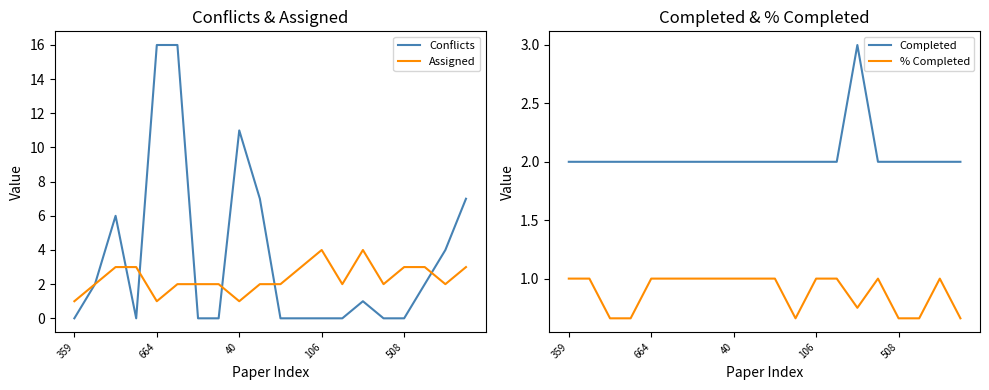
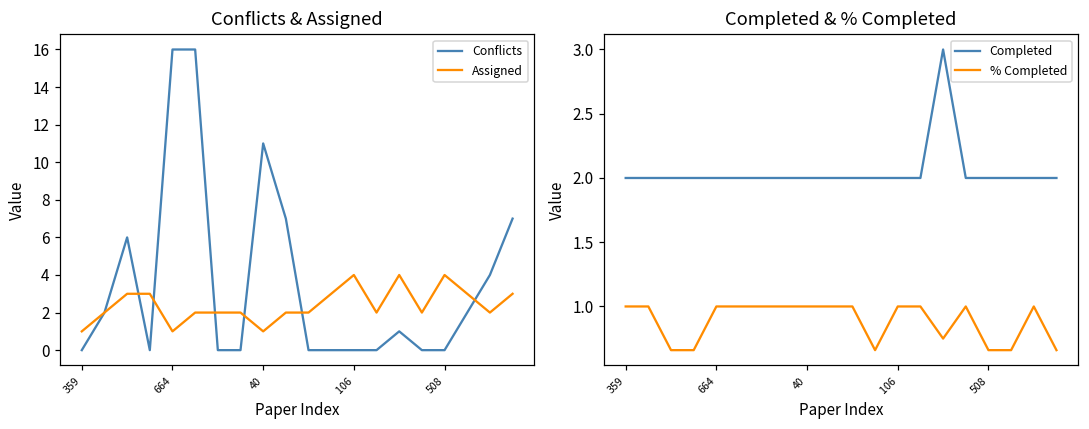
Conflicts & Assigned, Assigned, 508: 3 -> 4
